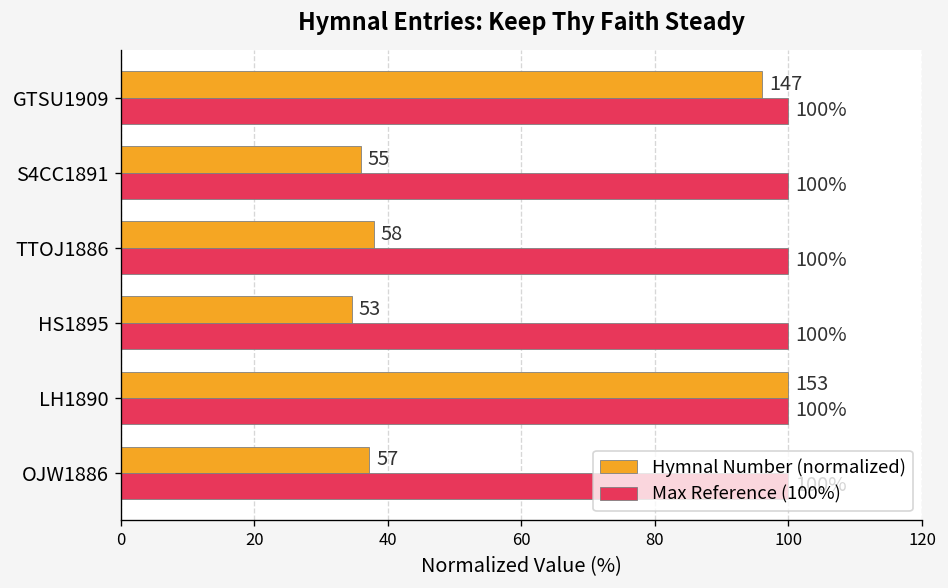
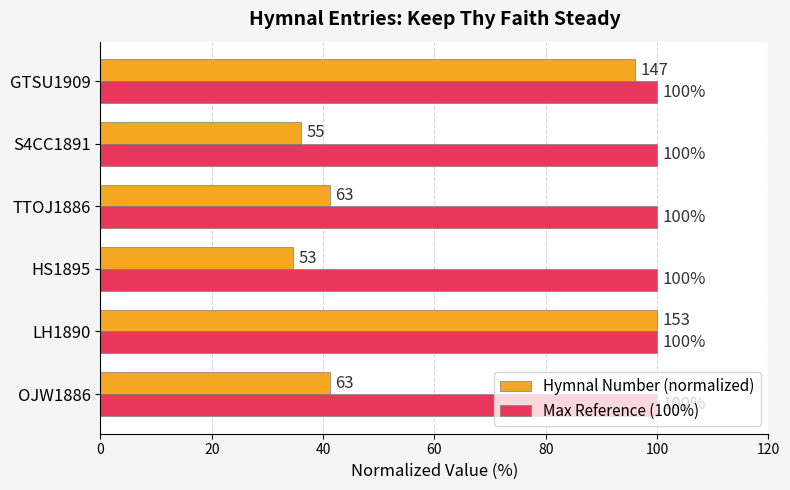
Hymnal Number (normalized), TTOJ1886: 58 -> 63
Hymnal Number (normalized), OJW1886: 57 -> 63
